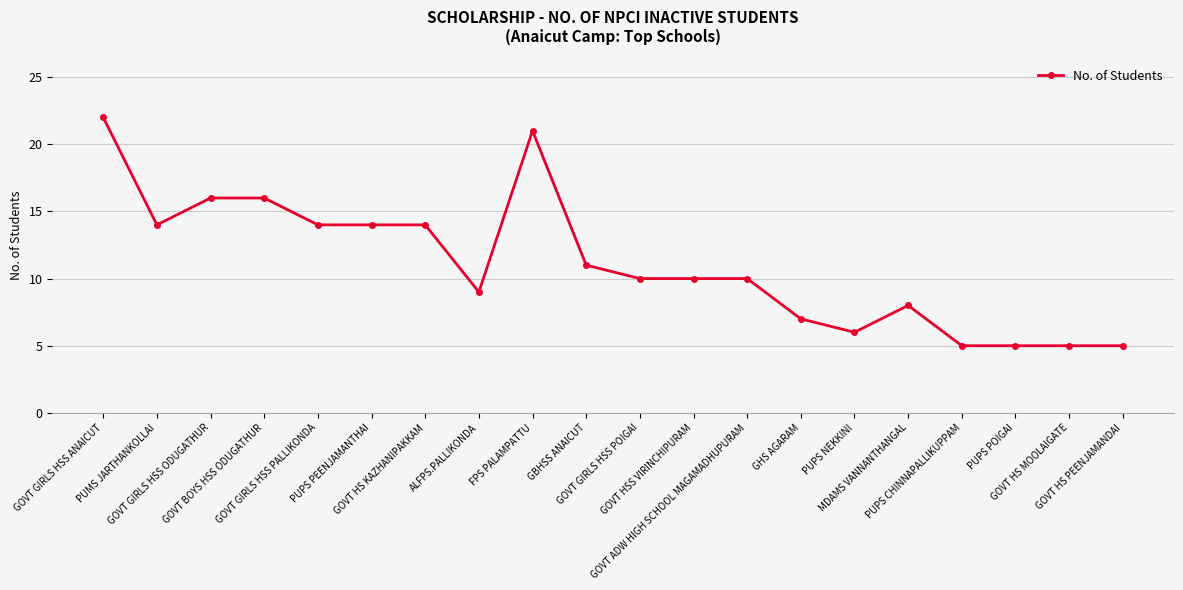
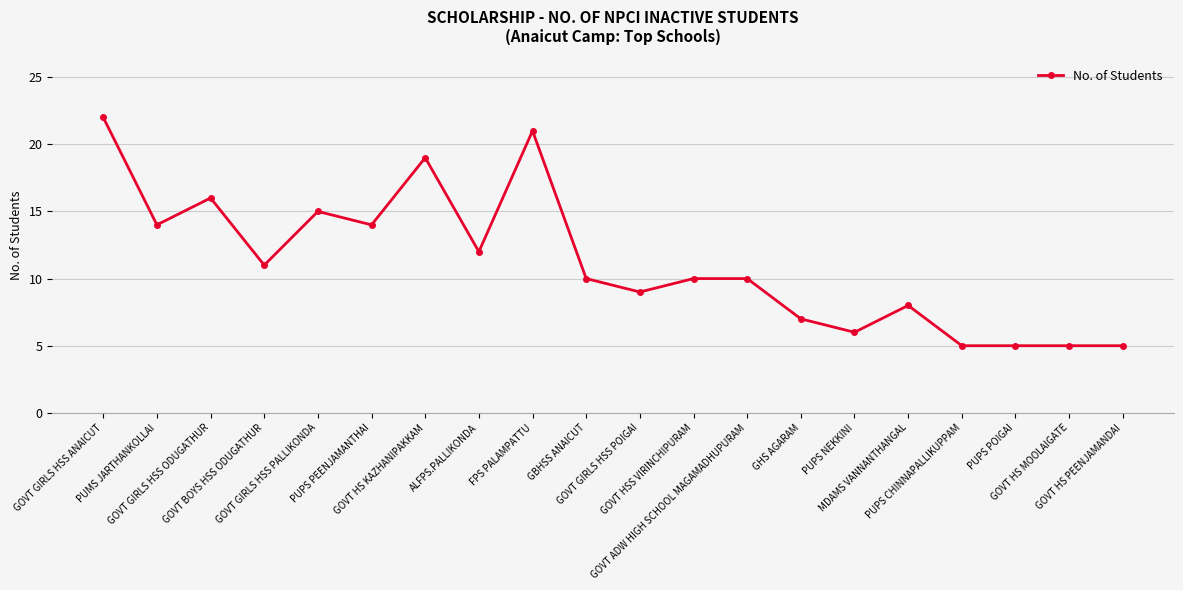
GOVT BOYS HSS ODUGATHUR: 16 -> 11
GOVT GIRLS HSS PALLIKONDA: 14 -> 15
GOVT HS KAZHANIPAKKAM: 14 -> 19
ALFPS.PALLIKONDA: 9 -> 12
GBHSS ANAICUT: 11 -> 10
GOVT GIRLS HSS POIGAI: 10 -> 9
